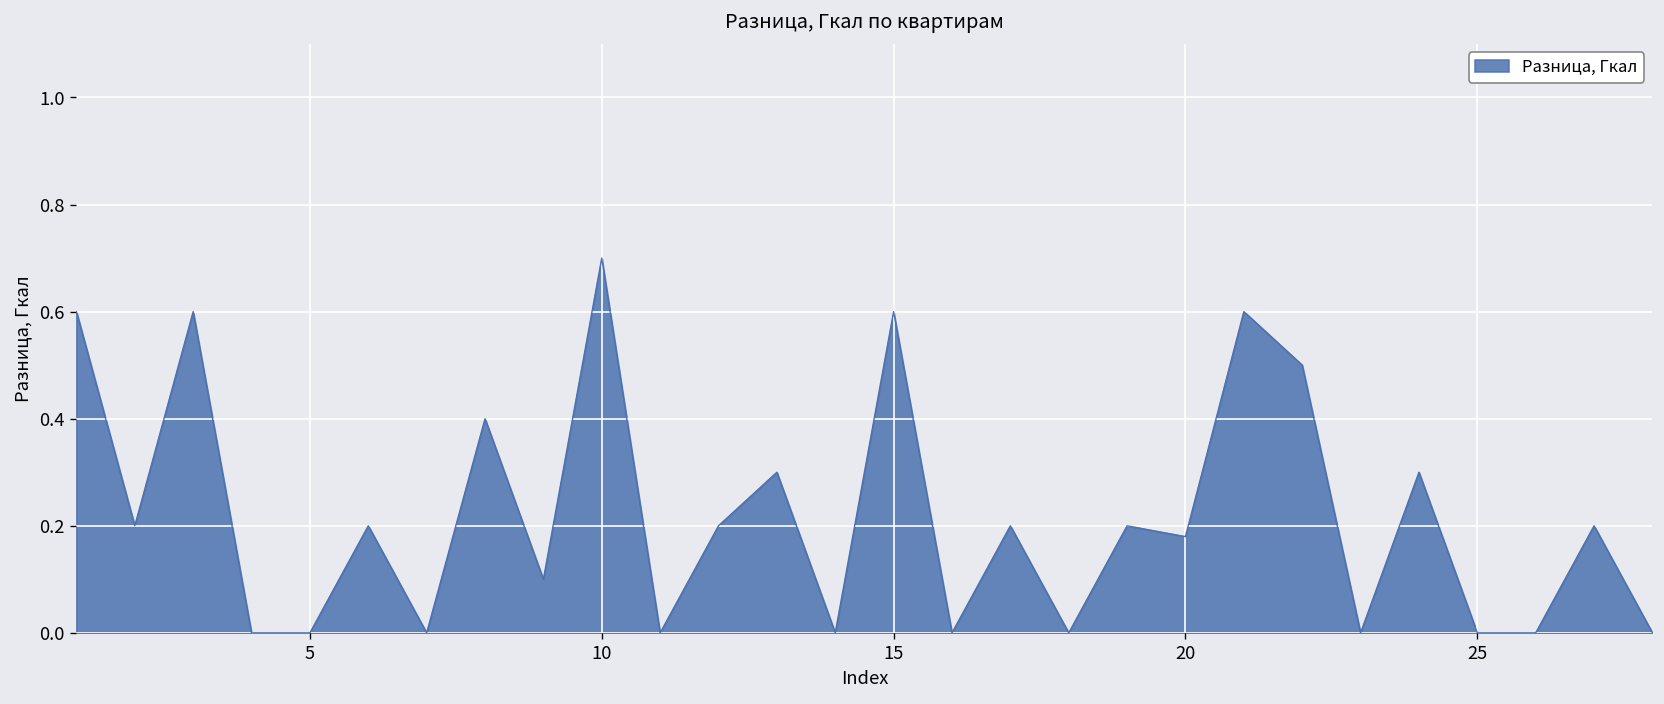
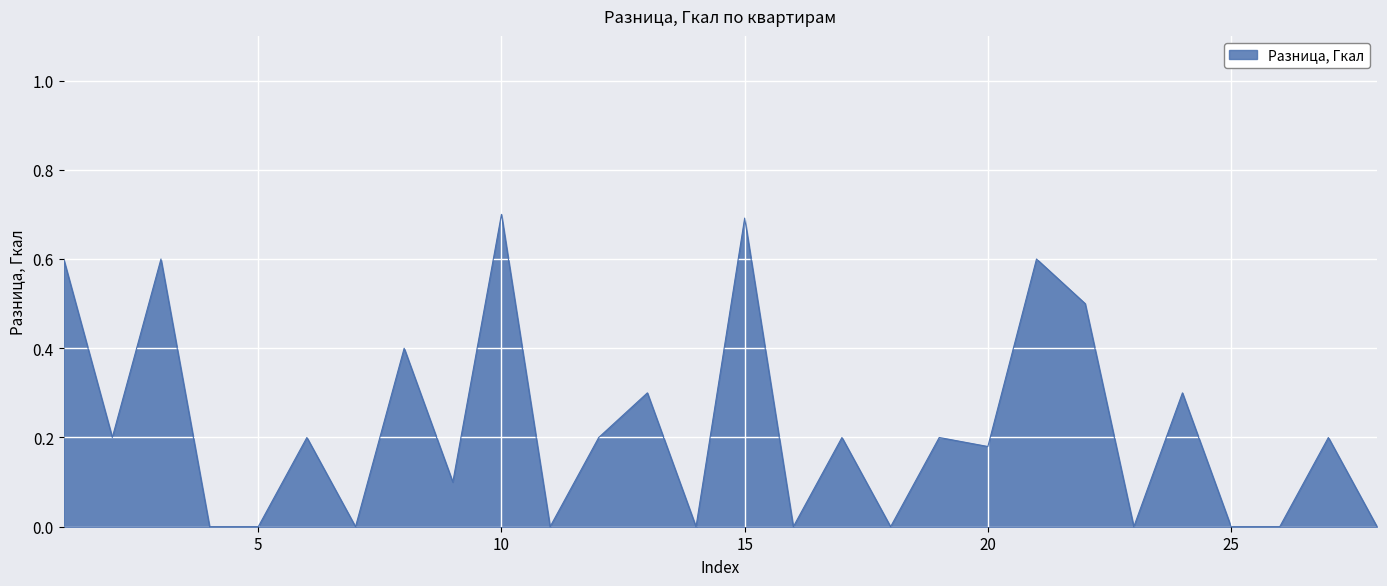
15: 0.60 -> 0.69
